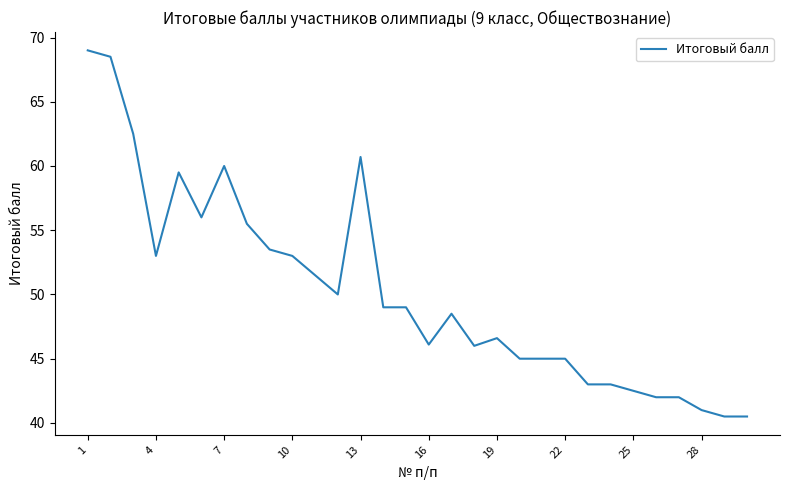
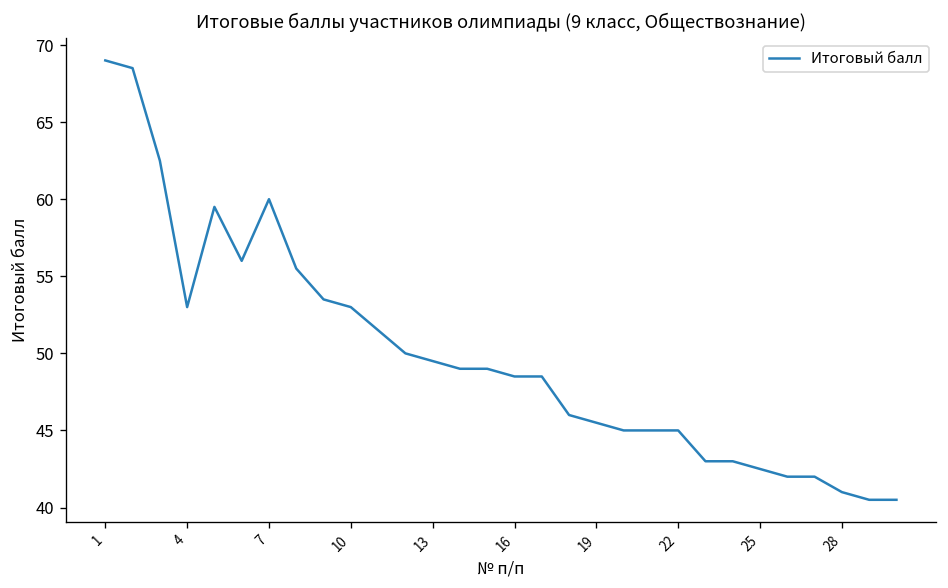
13: 60.7 -> 49.5
16: 46.1 -> 48.5
19: 46.6 -> 45.5
